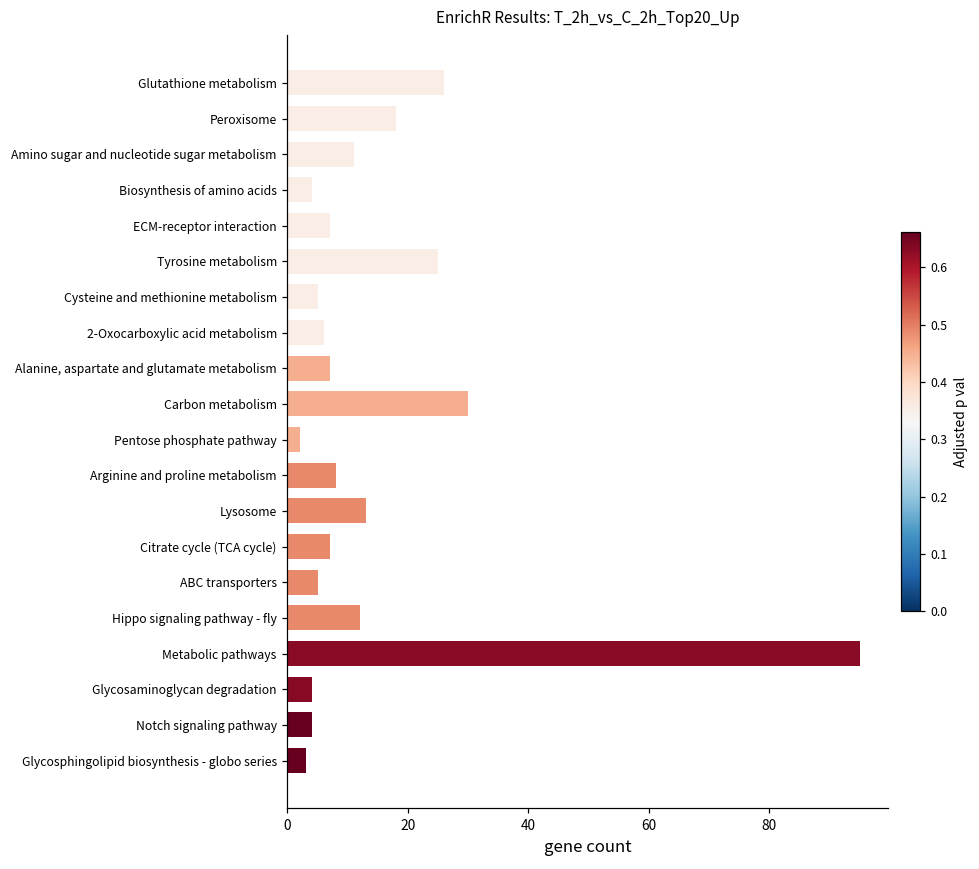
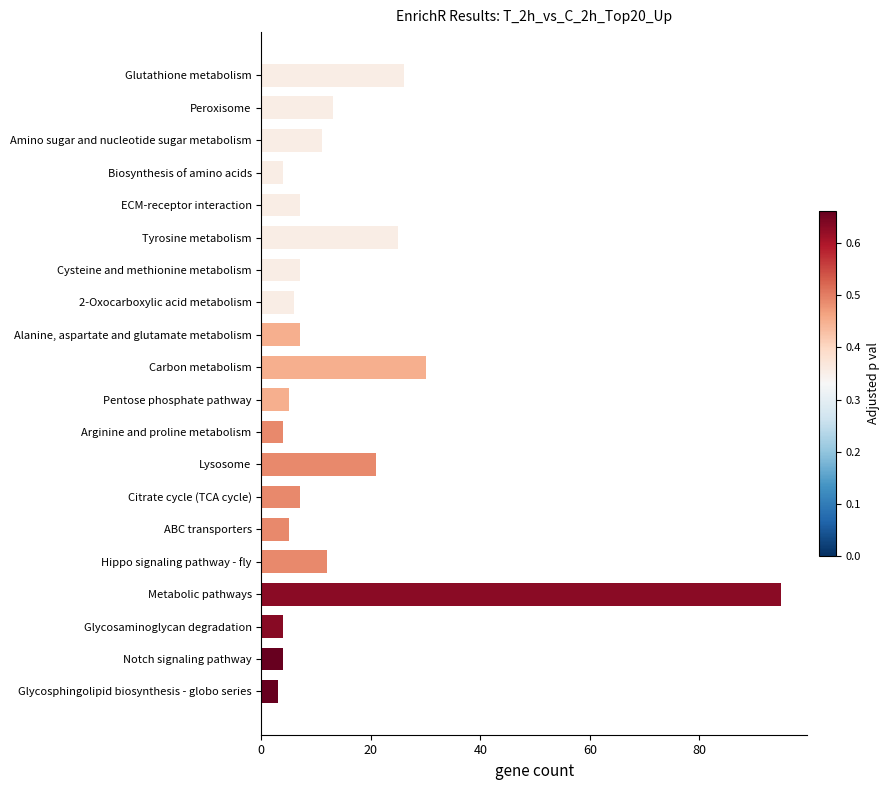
Peroxisome: 18 -> 13
Cysteine and methionine metabolism: 5 -> 7
Pentose phosphate pathway: 2 -> 5
Arginine and proline metabolism: 8 -> 4
Lysosome: 13 -> 21
